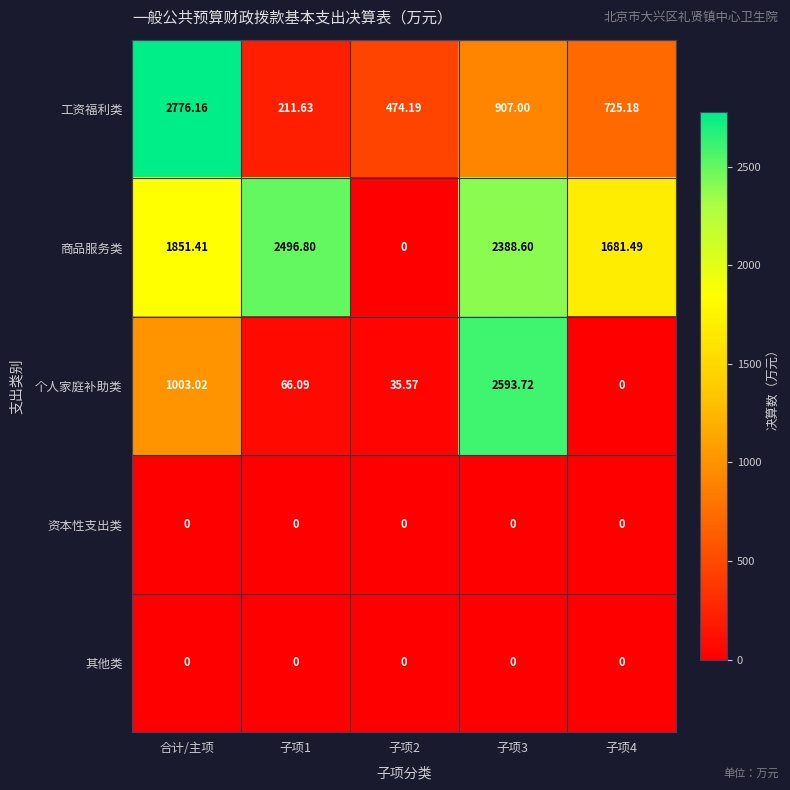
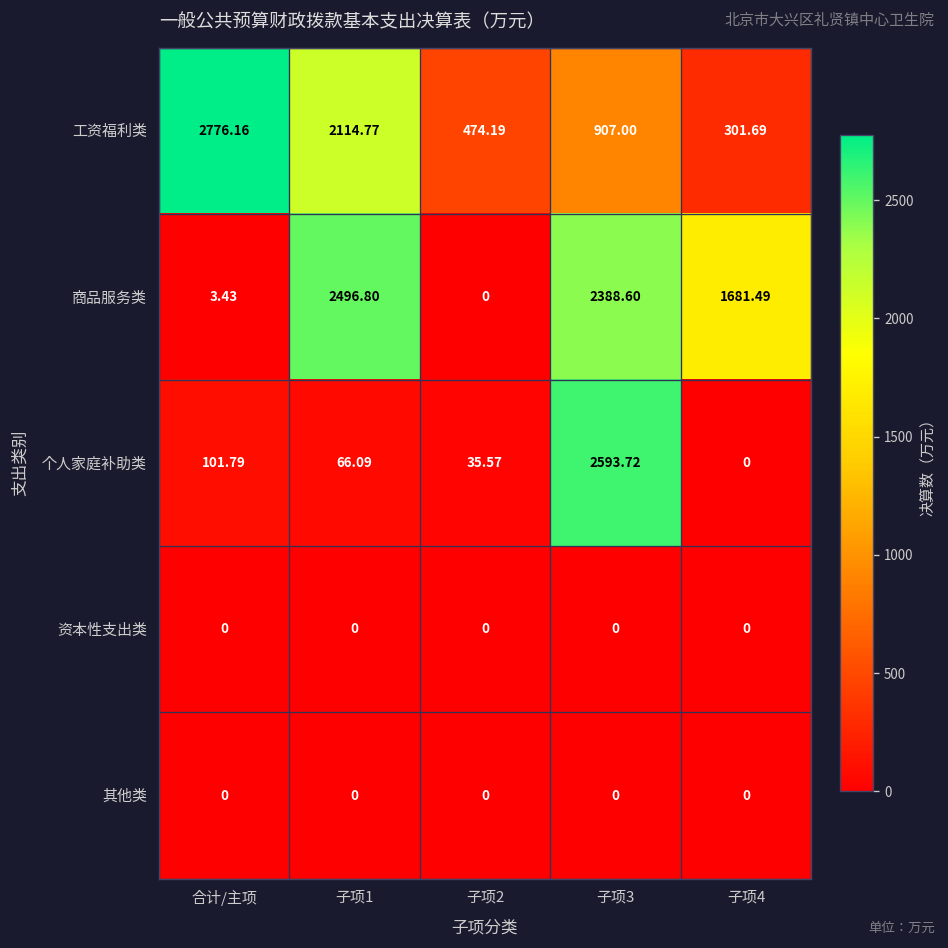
工资福利类, 子项1: 211.63 -> 2114.77
工资福利类, 子项4: 725.18 -> 301.69
商品服务类, 合计/主项: 1851.41 -> 3.43
个人家庭补助类, 合计/主项: 1003.02 -> 101.79
